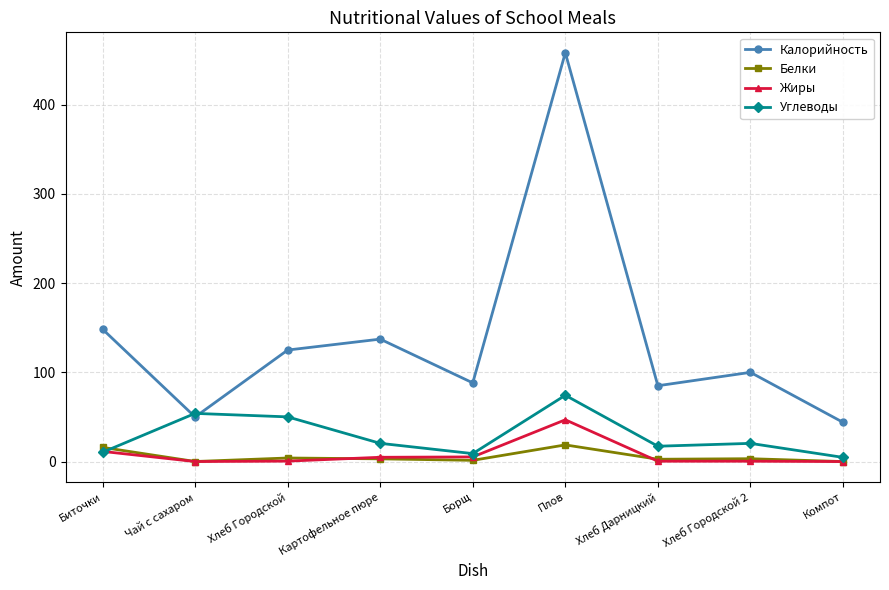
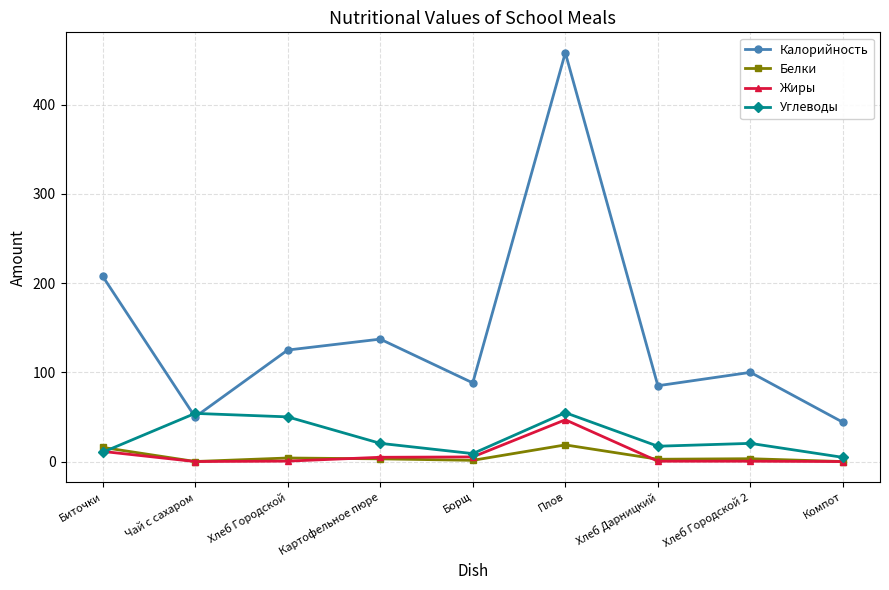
Калорийность, Биточки: 150 -> 210
Углеводы, Плов: 70 -> 50
